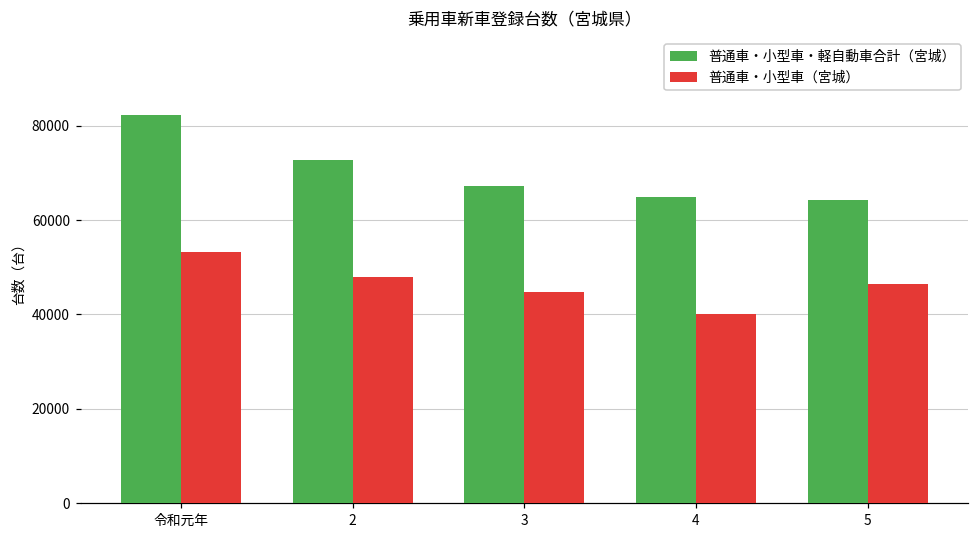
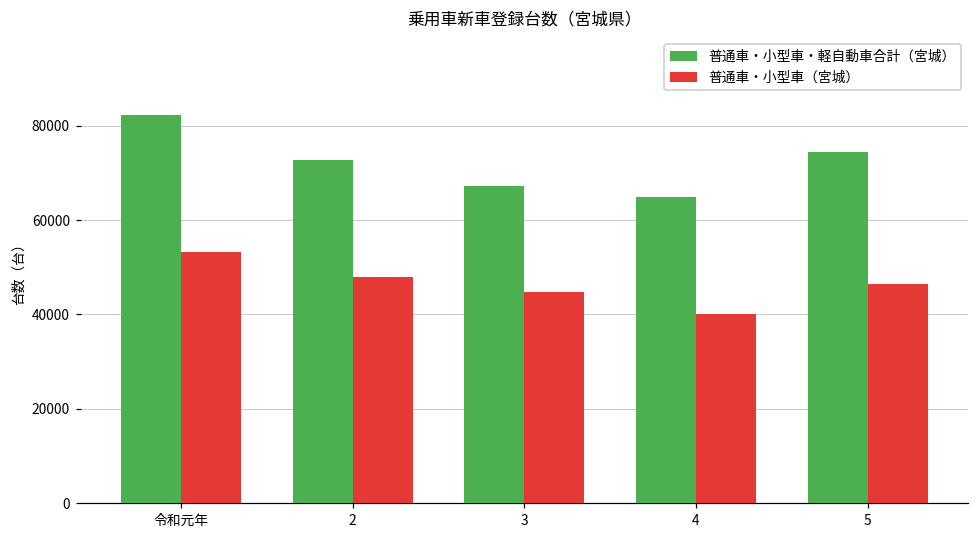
普通車・小型車・軽自動車合計（宮城）, 5: 64000 -> 74000
